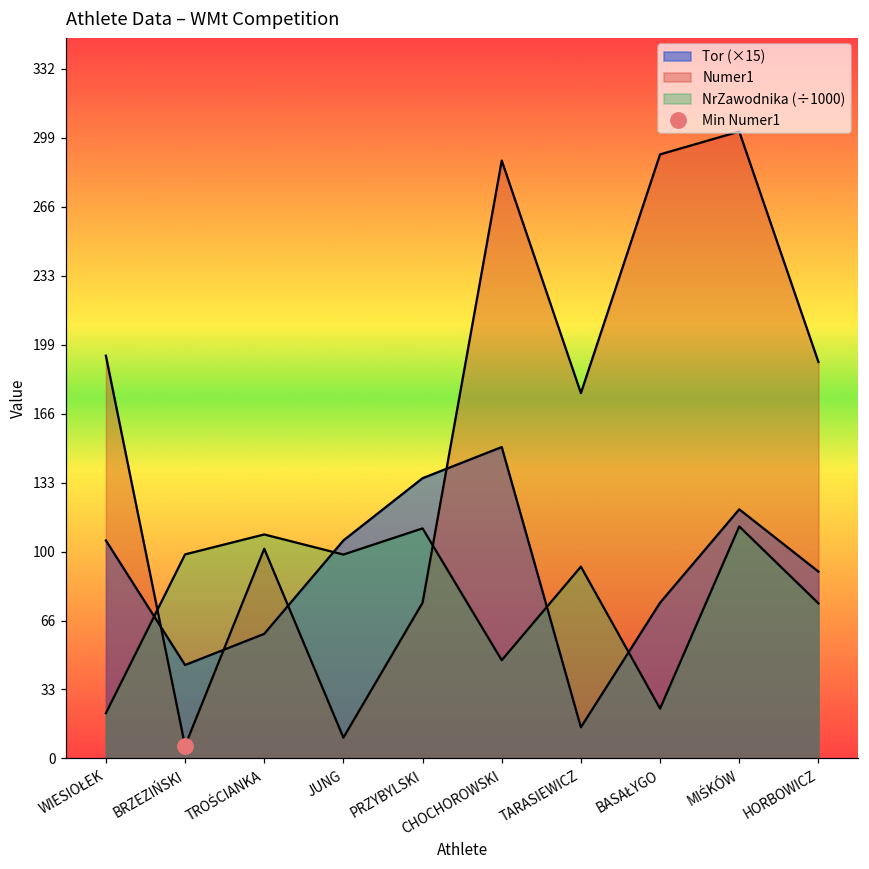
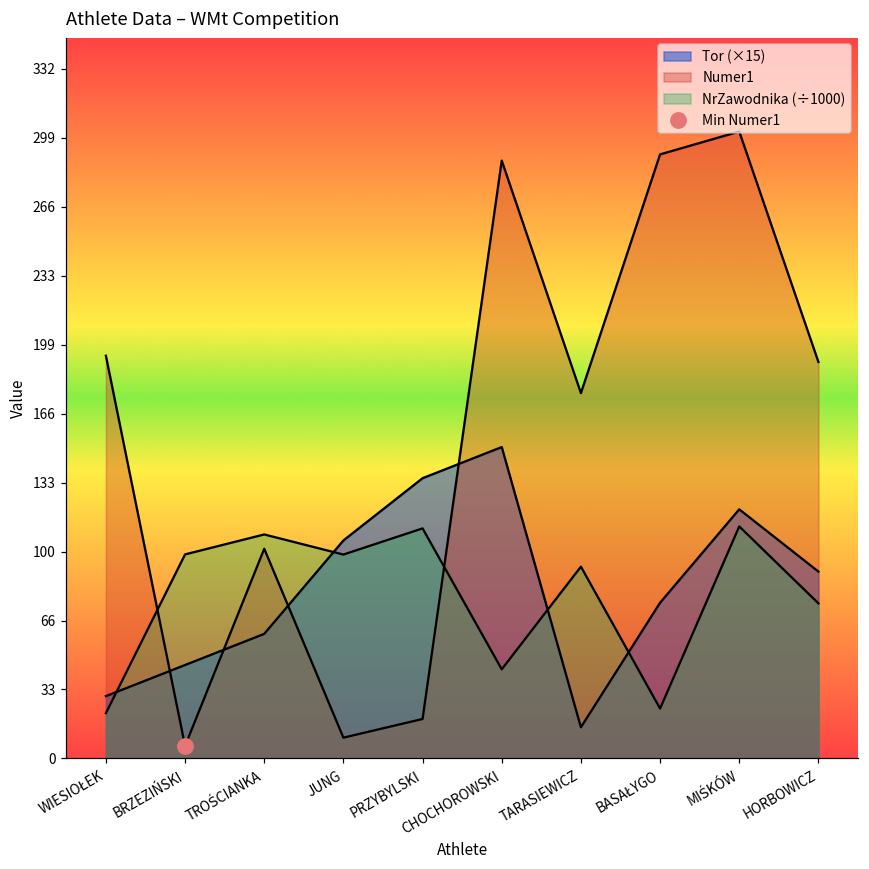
Tor (×15), WIESIOŁEK: 105 -> 30
Numer1, PRZYBYLSKI: 75 -> 19
NrZawodnika (÷1000), CHOCHOROWSKI: 47 -> 43
